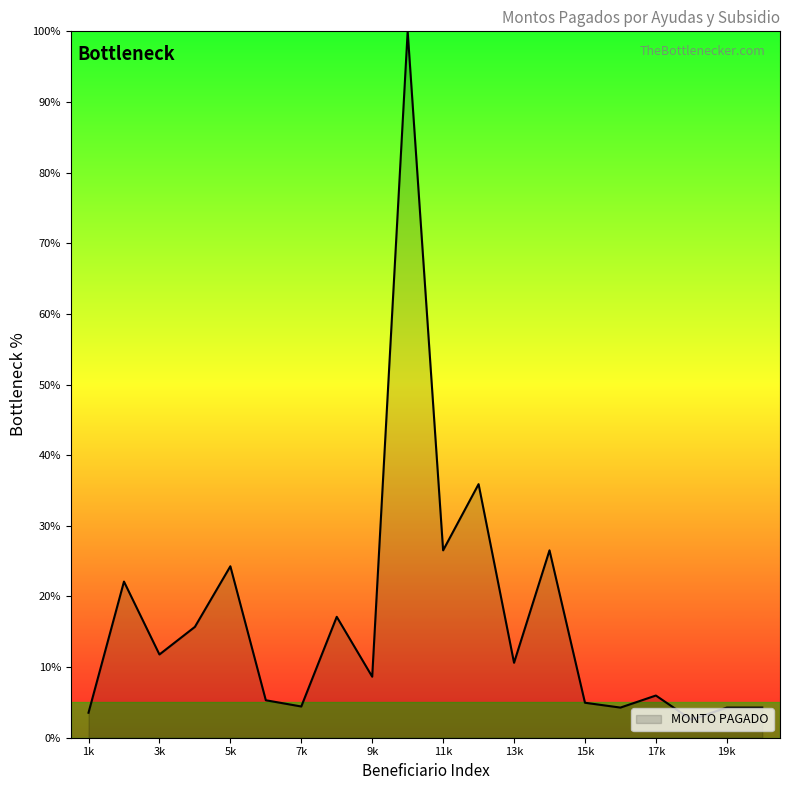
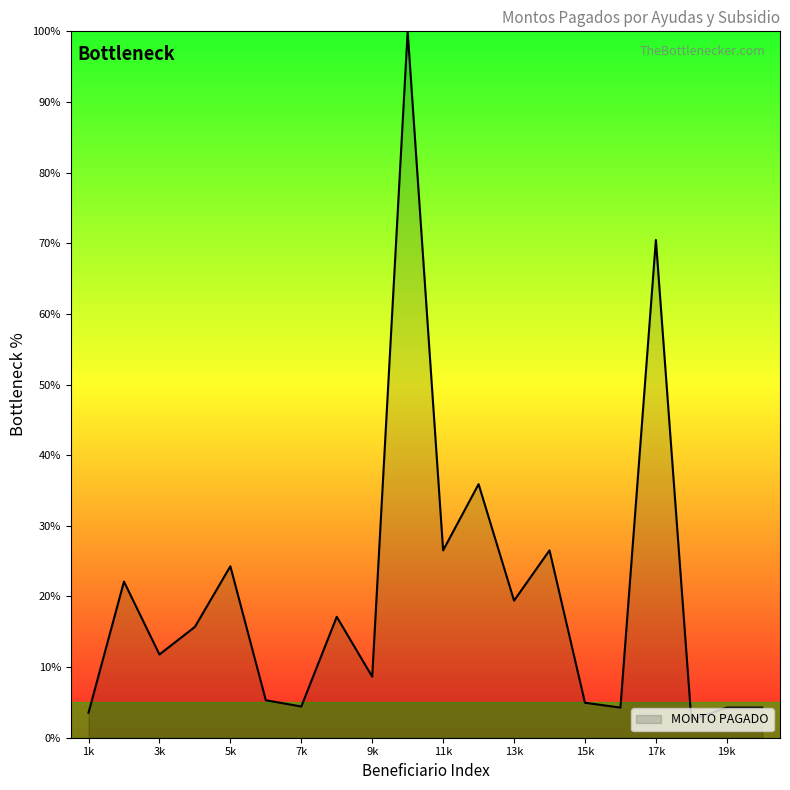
13k: 11% -> 19%
17k: 6% -> 70%
